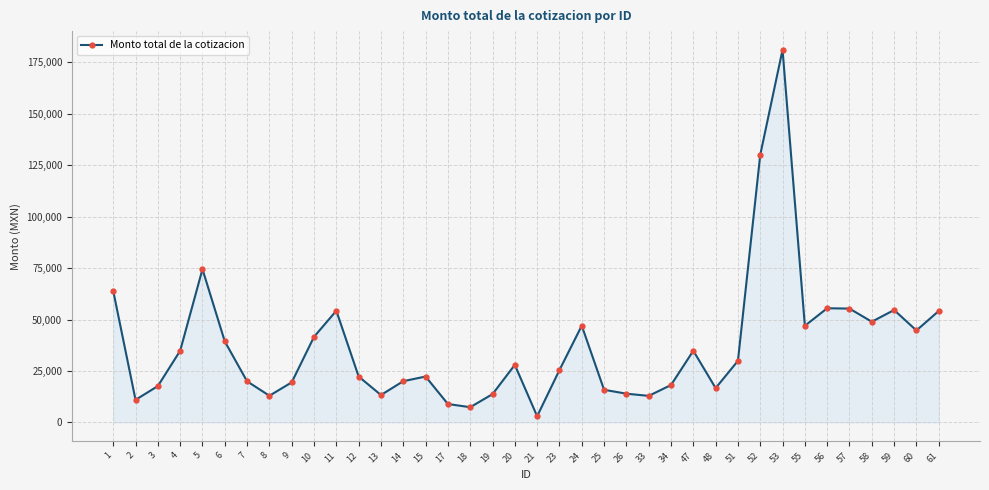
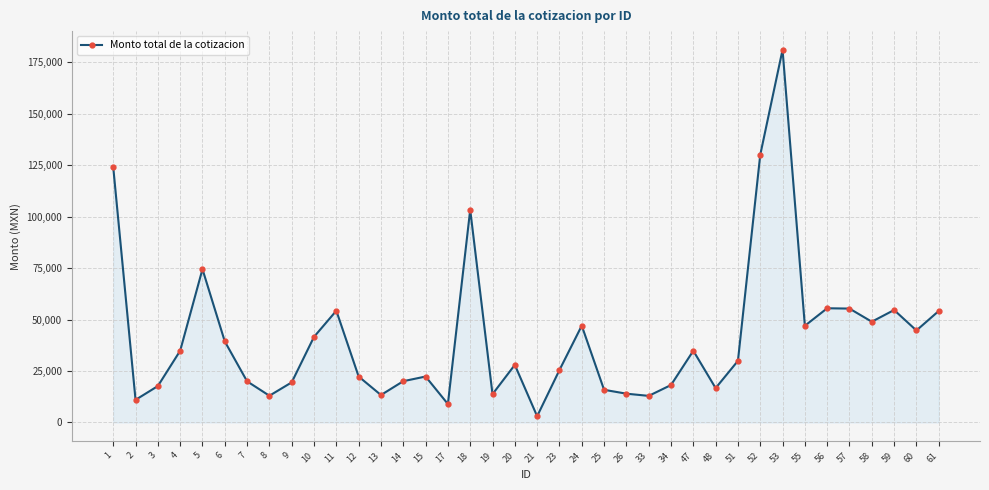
1: 64,000 -> 124,000
18: 7,000 -> 103,000
